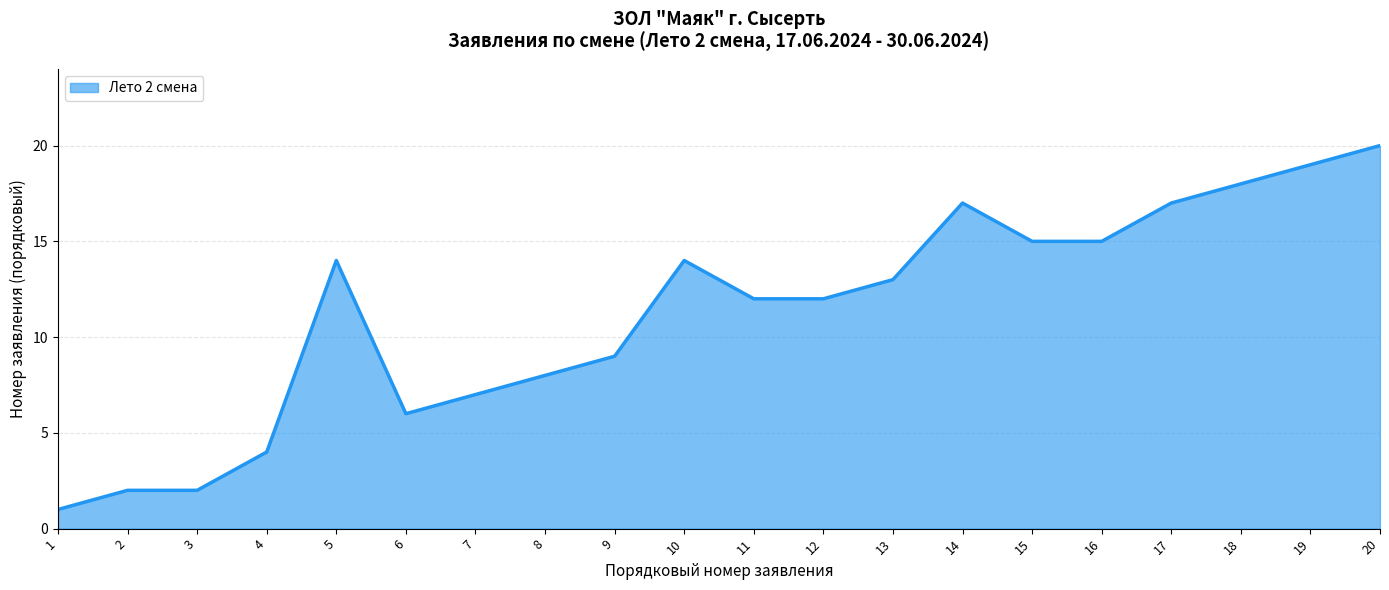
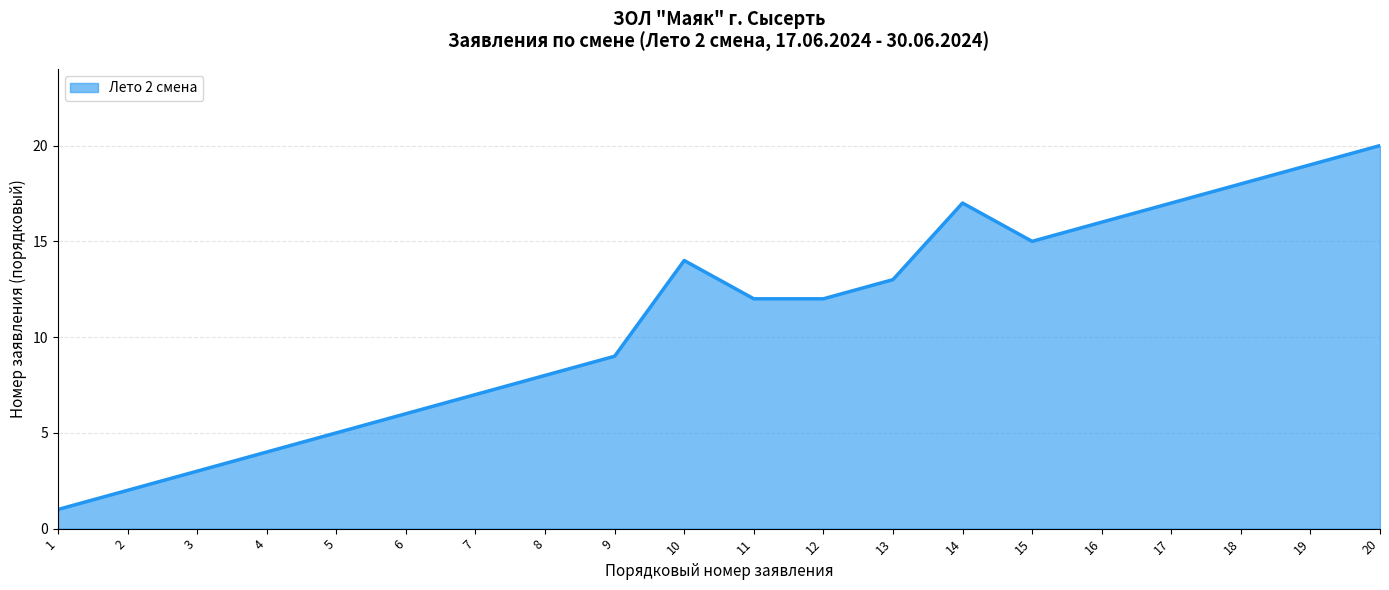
3: 2 -> 3
5: 14 -> 5
16: 15 -> 16
